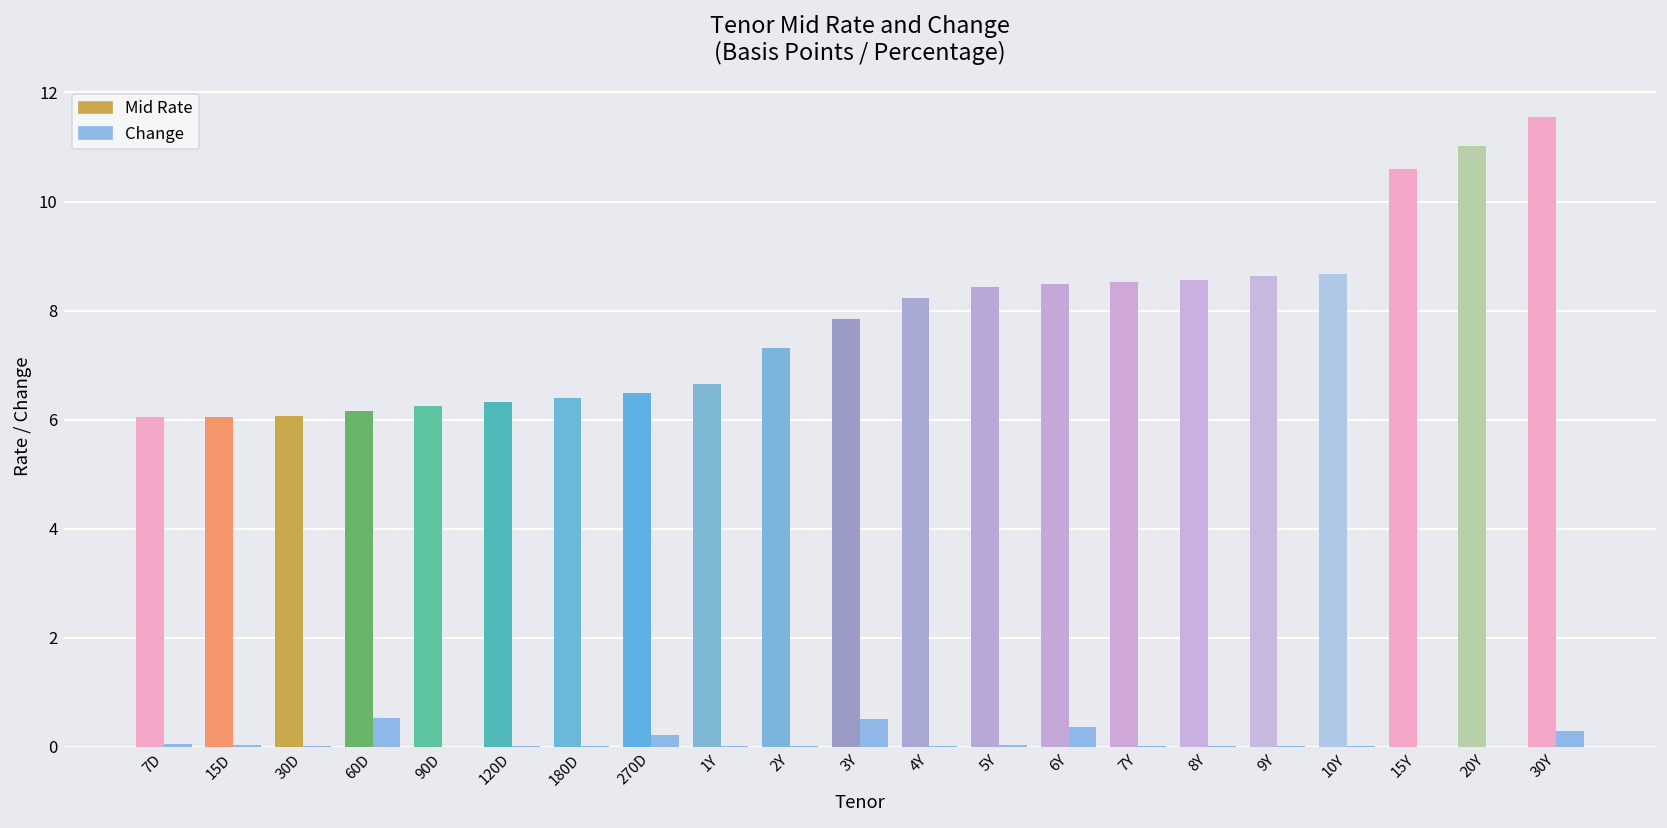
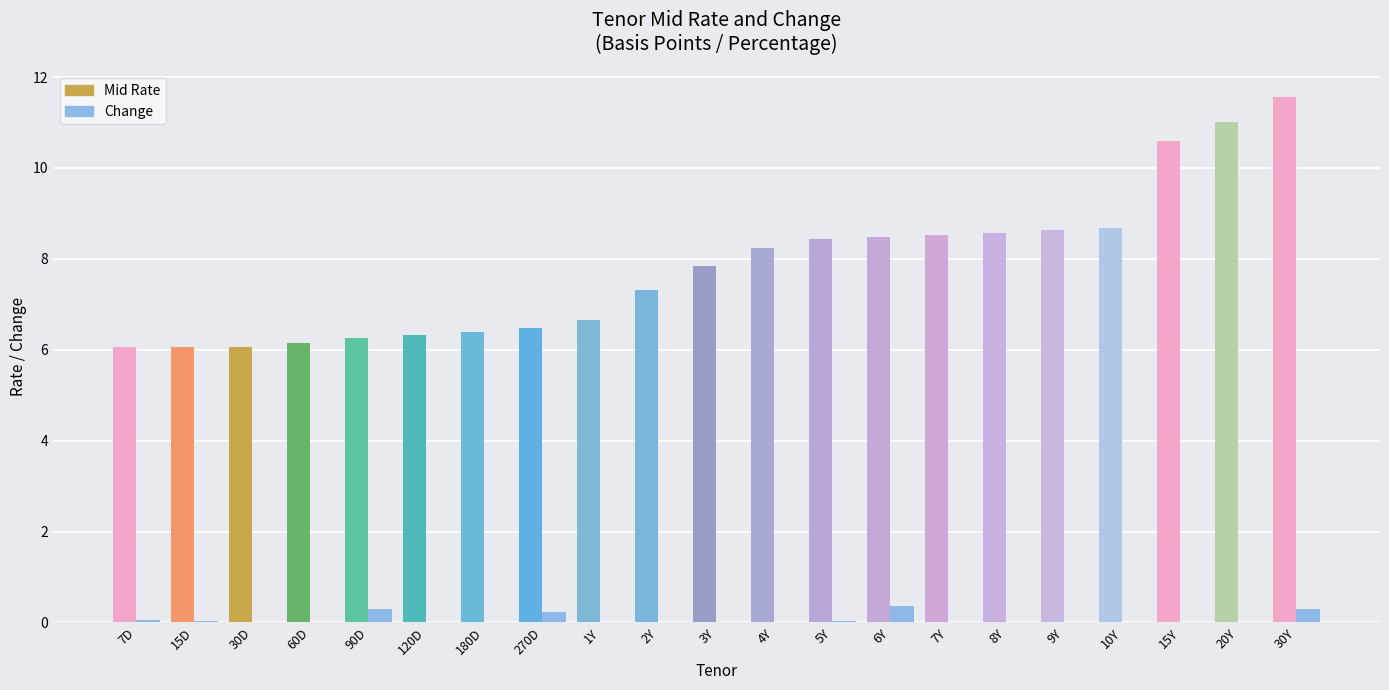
Change, 60D: 0.5 -> 0.0
Change, 90D: 0.0 -> 0.3
Change, 3Y: 0.5 -> 0.0
